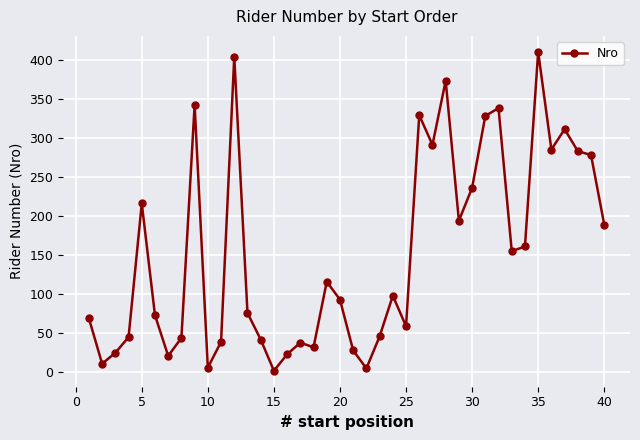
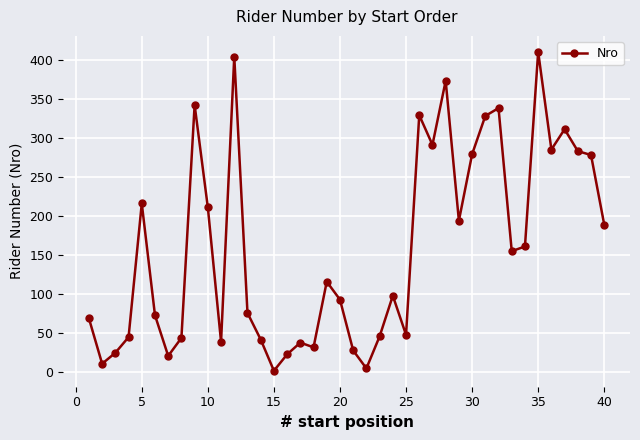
10: 10 -> 210
25: 60 -> 50
30: 240 -> 280
